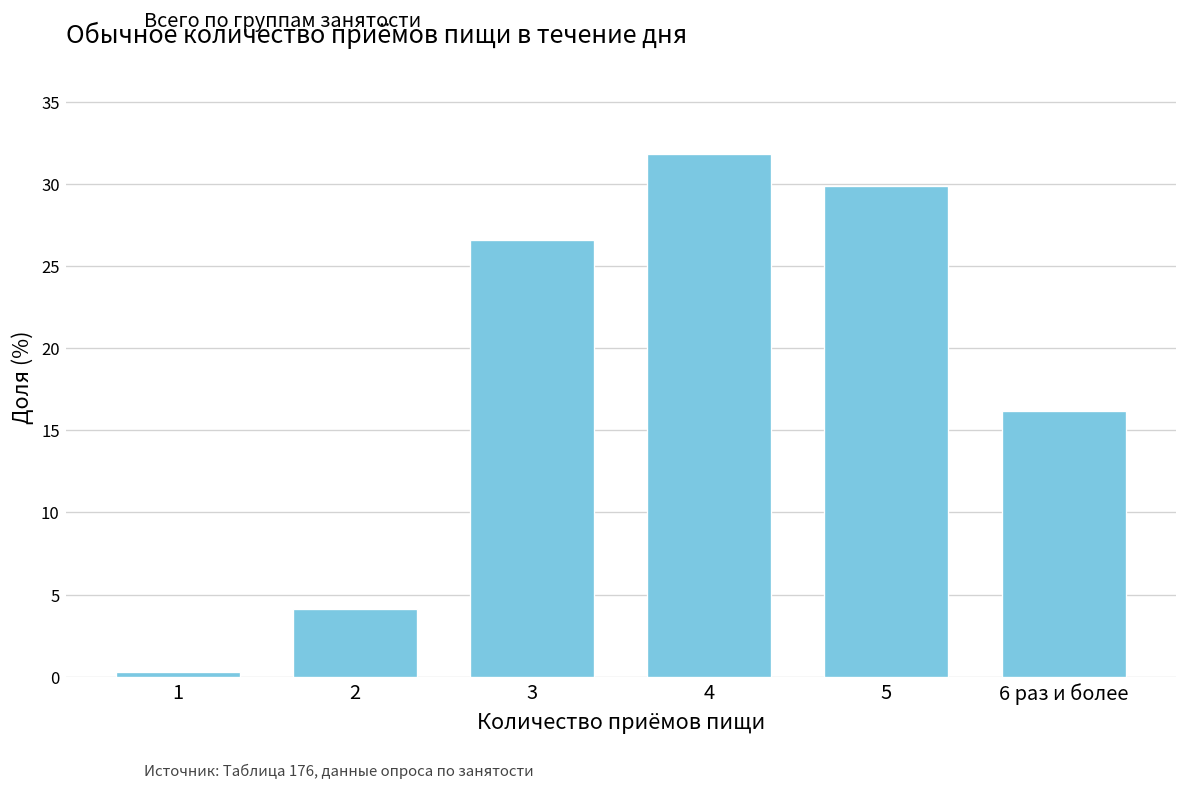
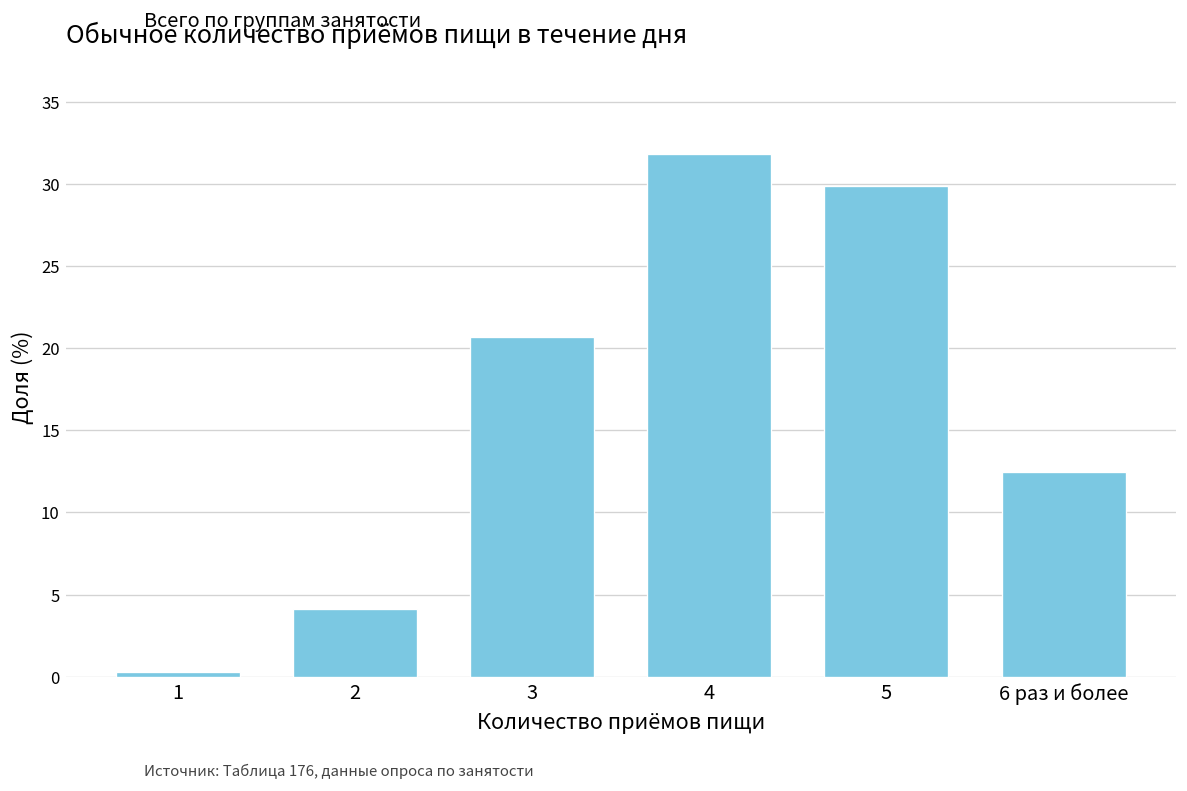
3: 26.6 -> 20.7
6 раз и более: 16.2 -> 12.4
